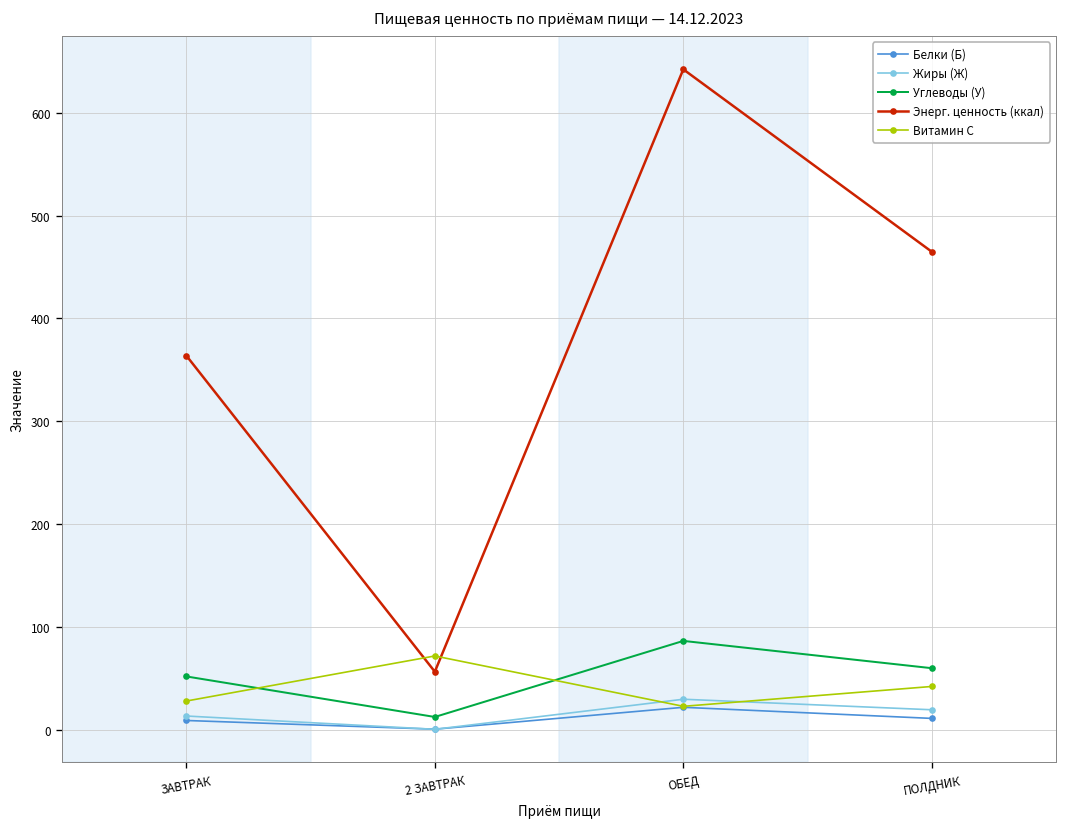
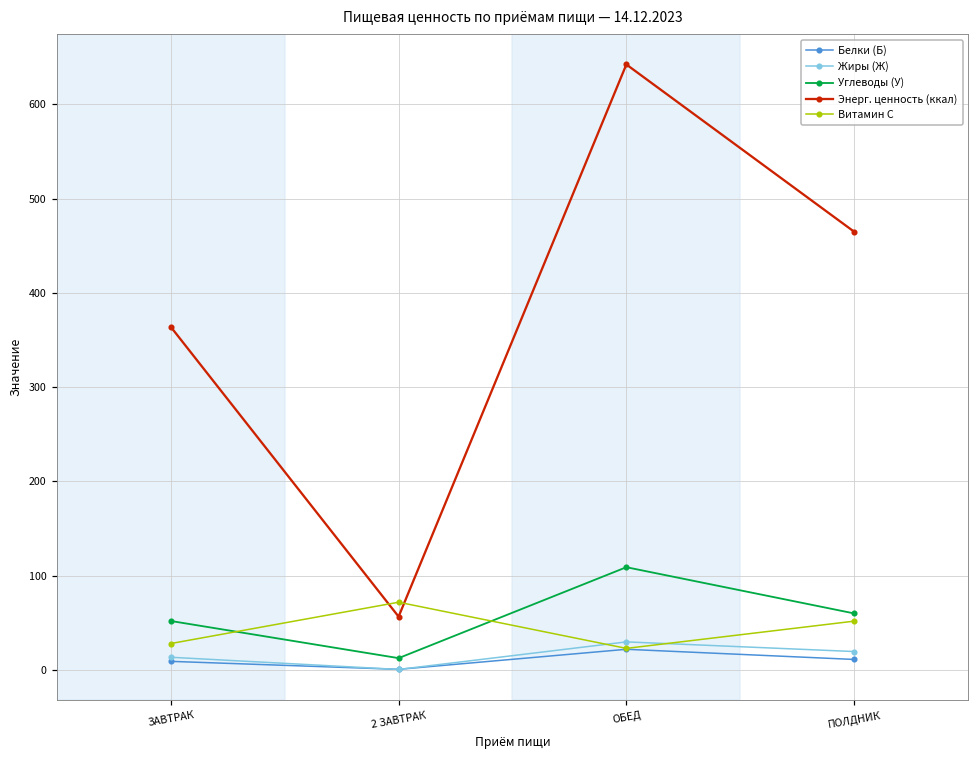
Углеводы (У), ОБЕД: 90 -> 110
Витамин С, ПОЛДНИК: 40 -> 50
